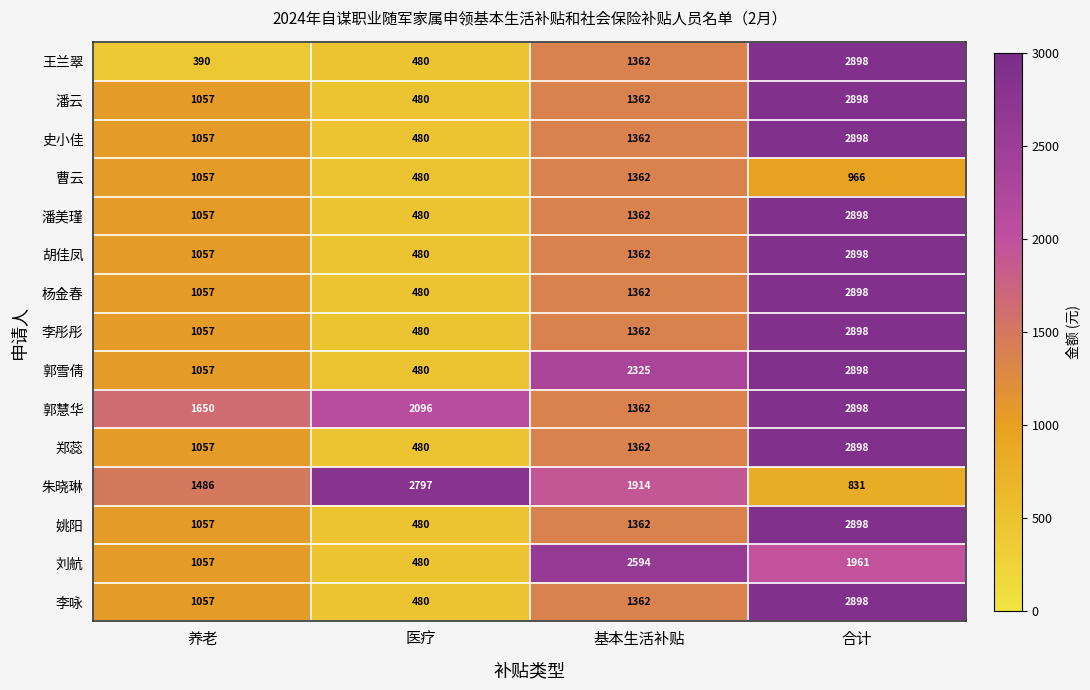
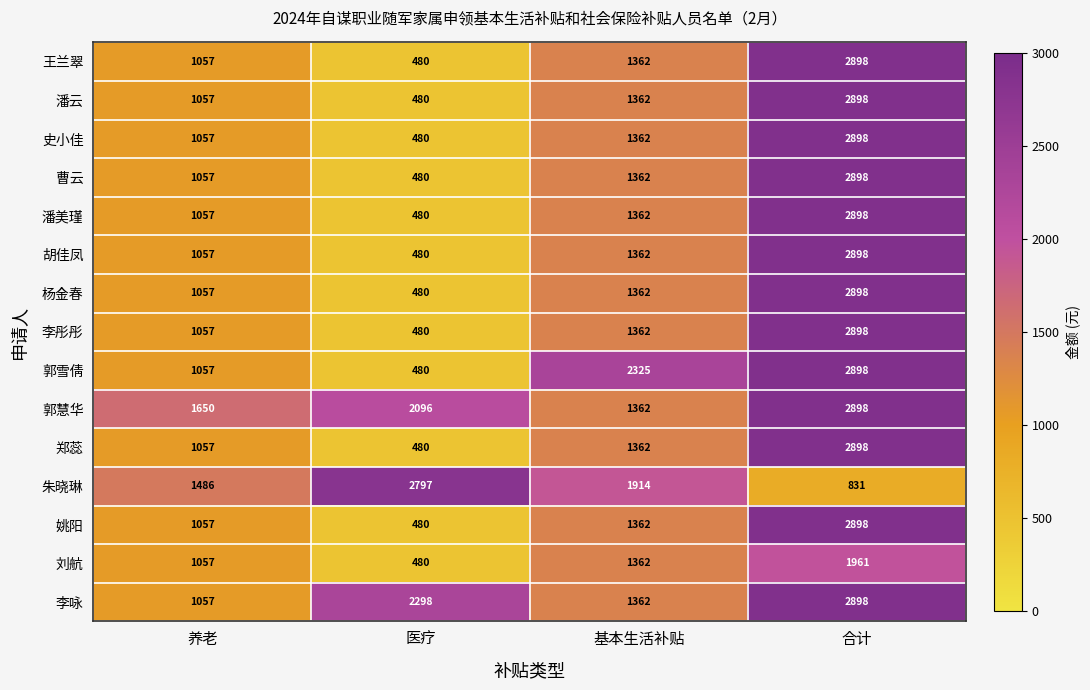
王兰翠, 养老: 390 -> 1057
曹云, 合计: 966 -> 2898
刘航, 基本生活补贴: 2594 -> 1362
李咏, 医疗: 480 -> 2298
